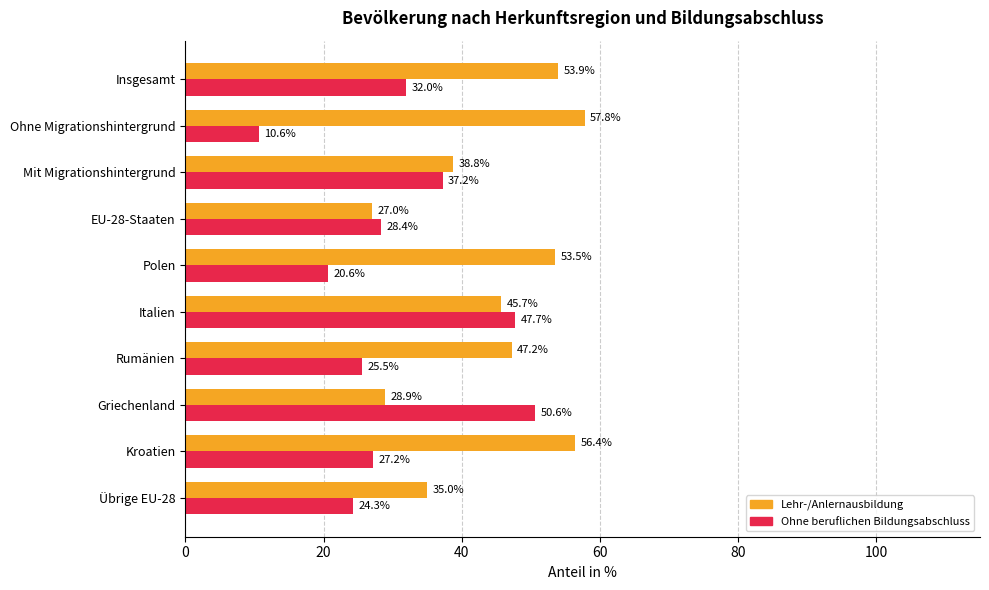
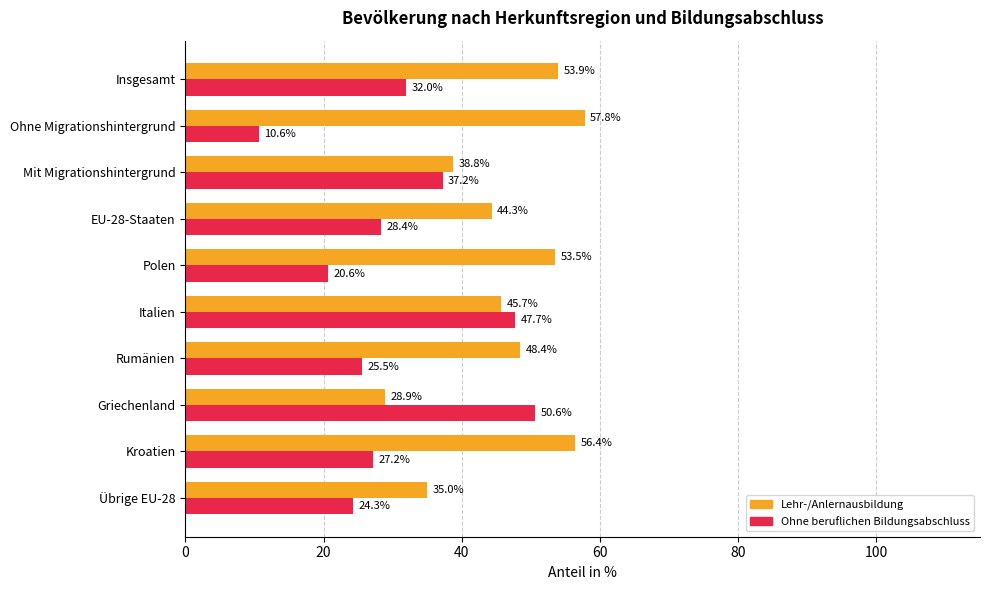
Lehr-/Anlernausbildung, EU-28-Staaten: 27.0% -> 44.3%
Lehr-/Anlernausbildung, Rumänien: 47.2% -> 48.4%
